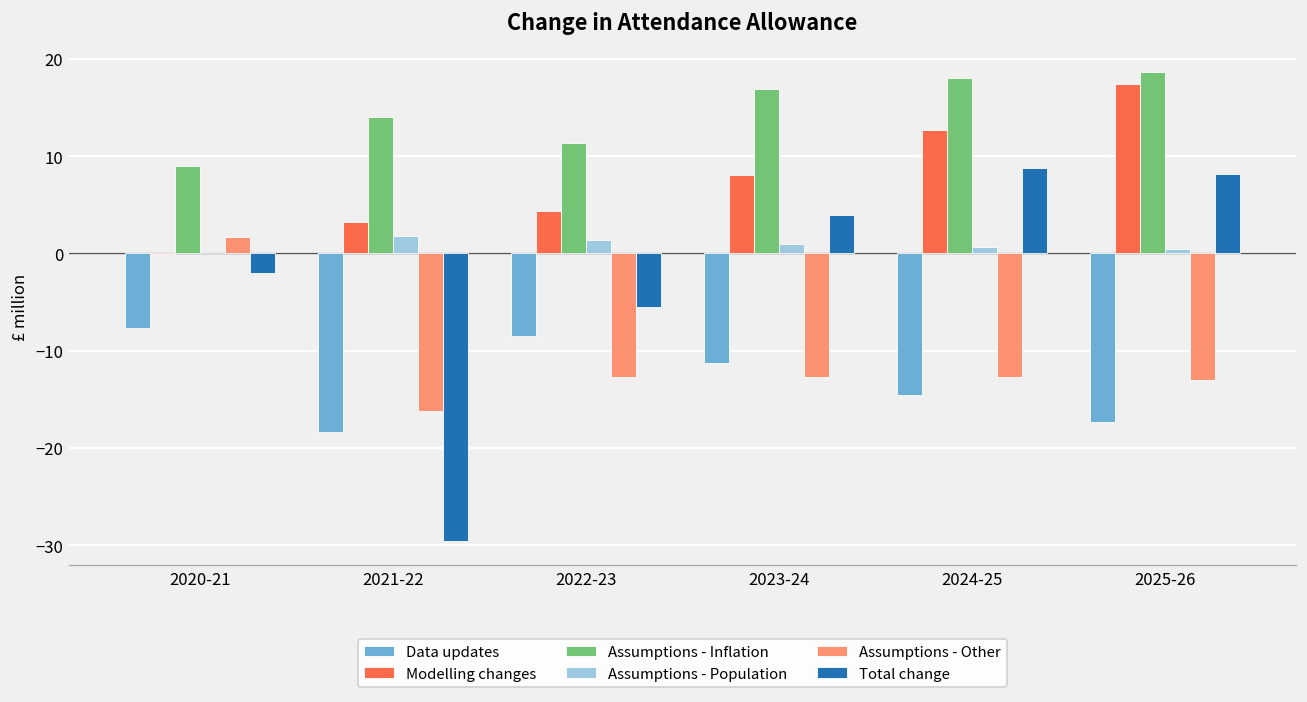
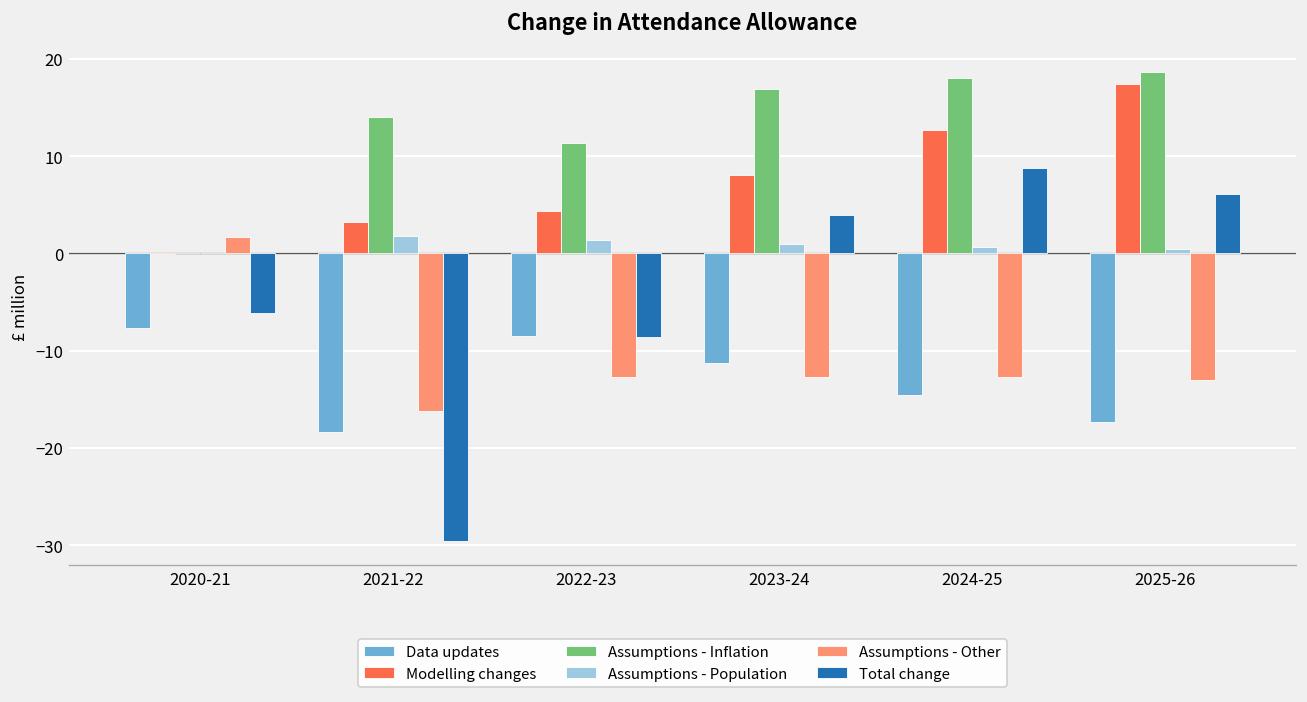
Assumptions - Inflation, 2020-21: 9 -> 0
Total change, 2020-21: -2 -> -6
Total change, 2022-23: -5 -> -9
Total change, 2025-26: 8 -> 6
